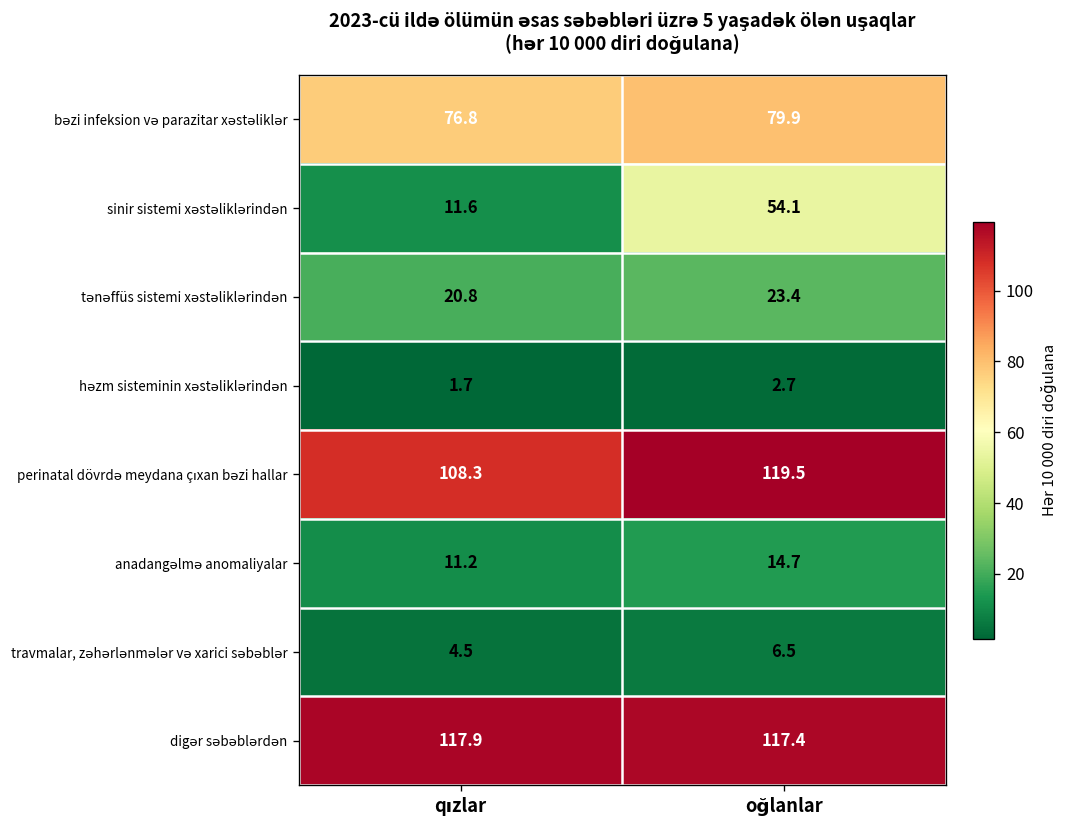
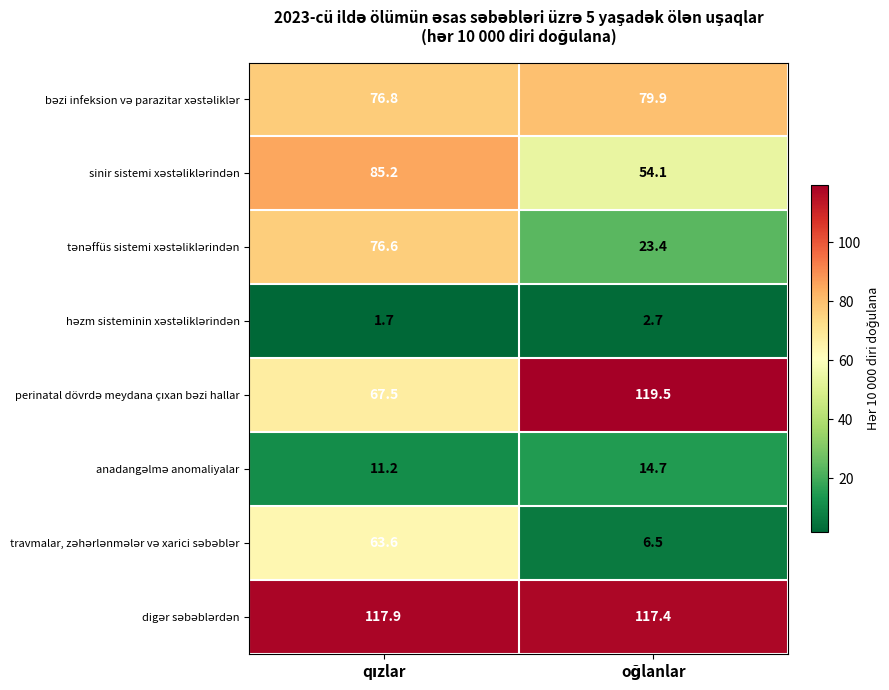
sinir sistemi xəstəliklərindən, qızlar: 11.6 -> 85.2
tənəffüs sistemi xəstəliklərindən, qızlar: 20.8 -> 76.6
perinatal dövrdə meydana çıxan bəzi hallar, qızlar: 108.3 -> 67.5
travmalar, zəhərlənmələr və xarici səbəblər, qızlar: 4.5 -> 63.6
